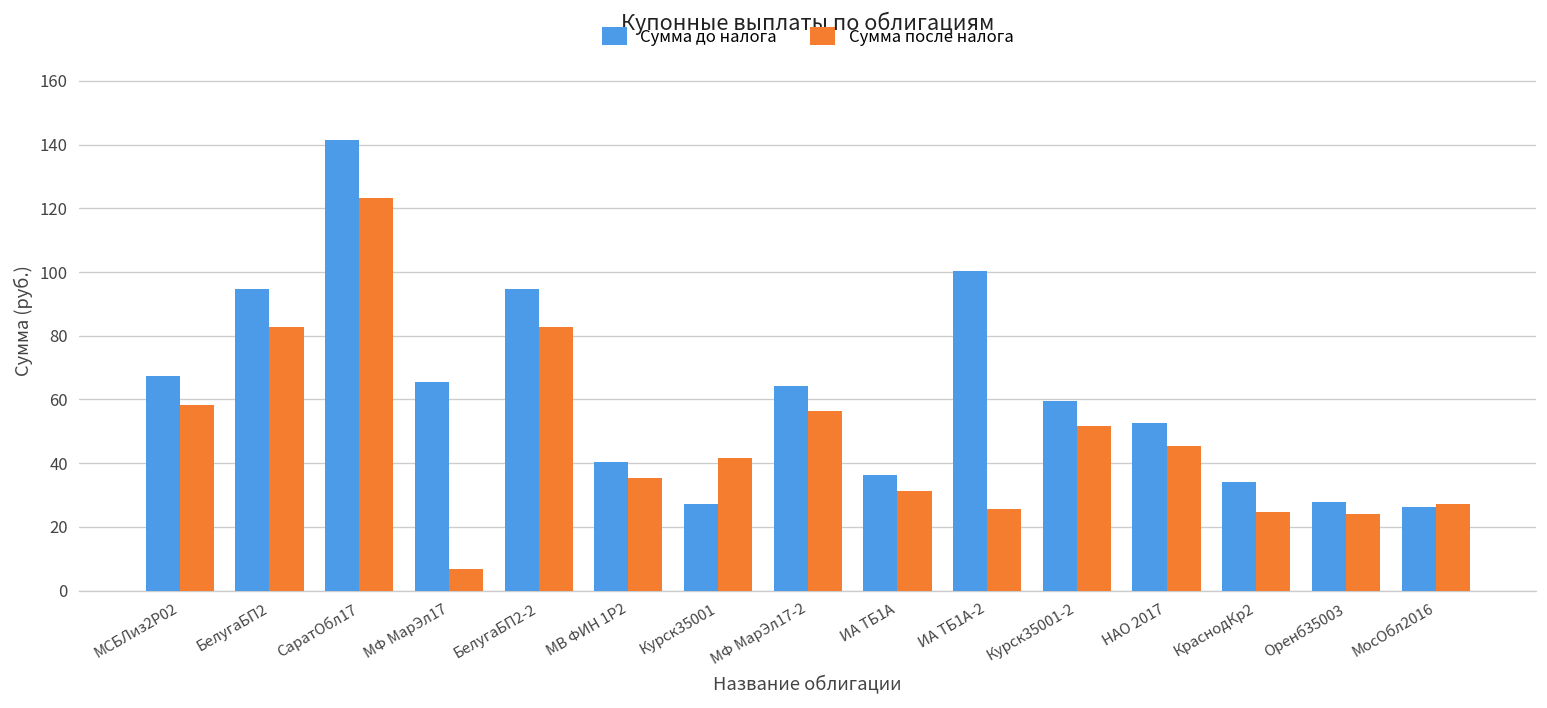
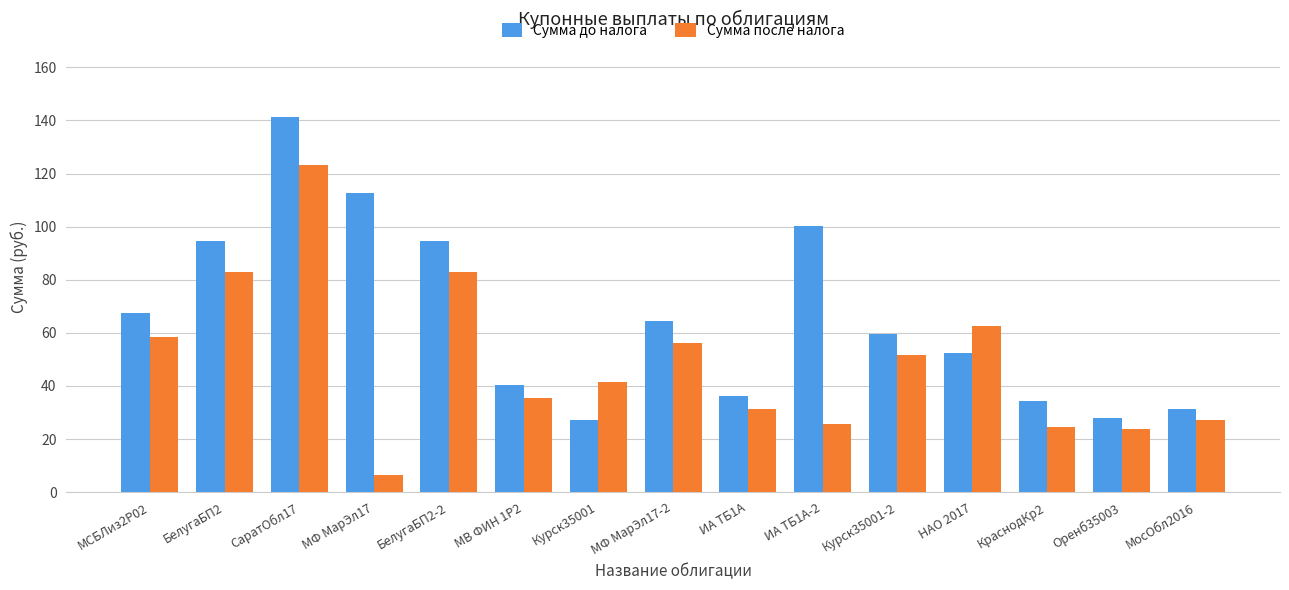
Сумма до налога, МФ МарЭл17: 66 -> 113
Сумма после налога, НАО 2017: 45 -> 62
Сумма до налога, МосОбл2016: 26 -> 31
